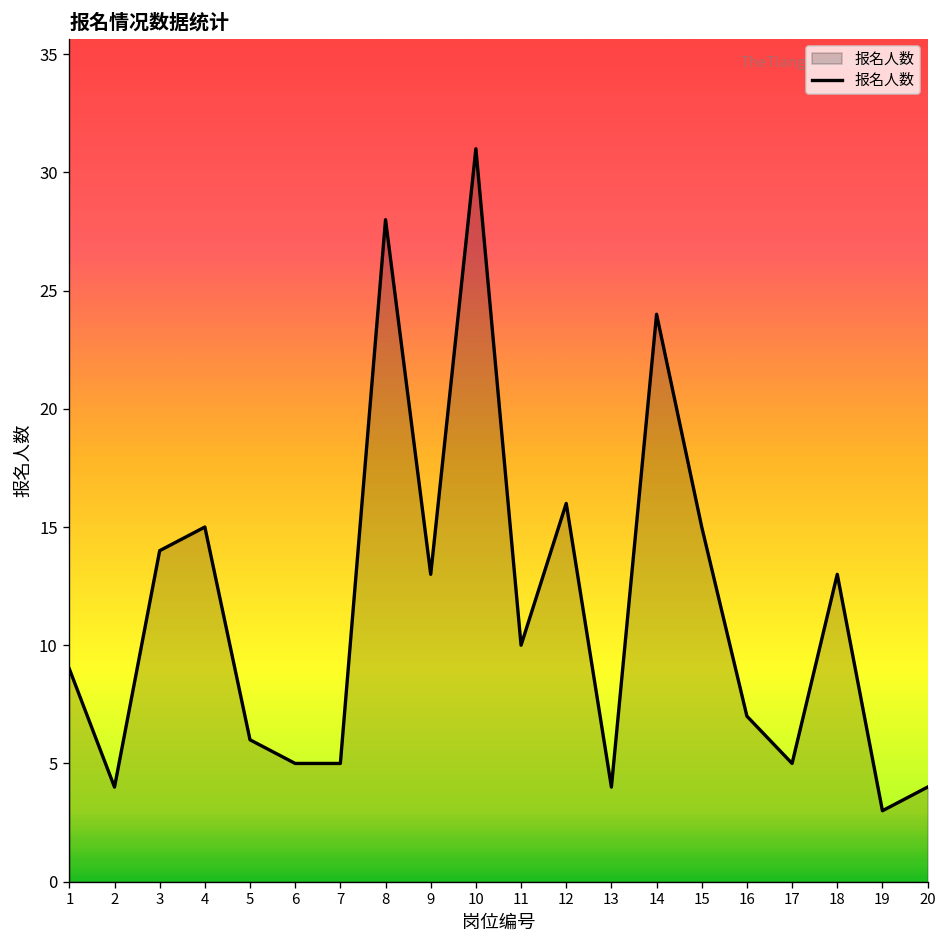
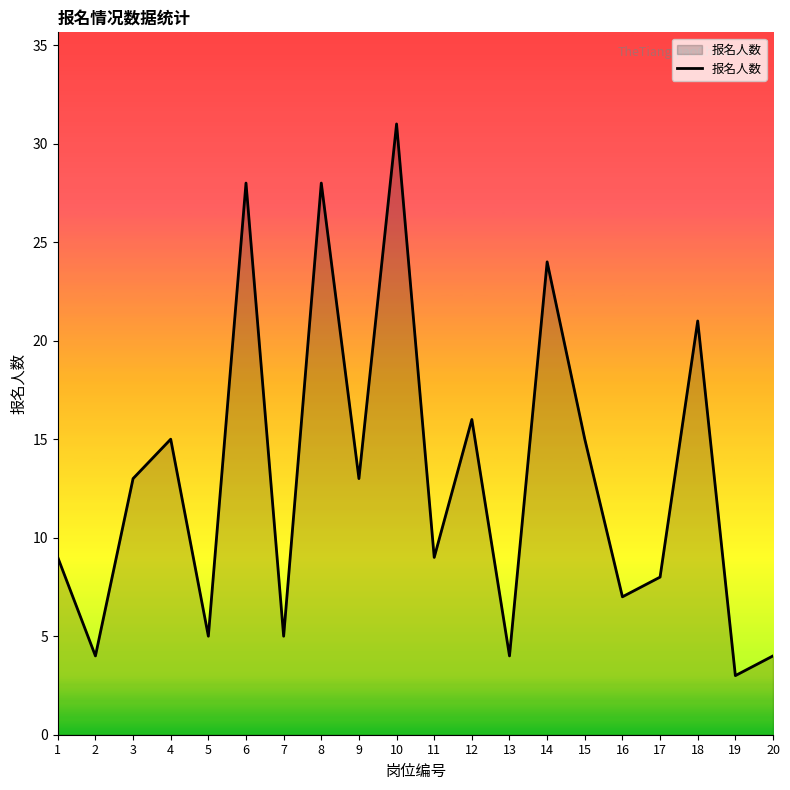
3: 14 -> 13
5: 6 -> 5
6: 5 -> 28
11: 10 -> 9
17: 5 -> 8
18: 13 -> 21
